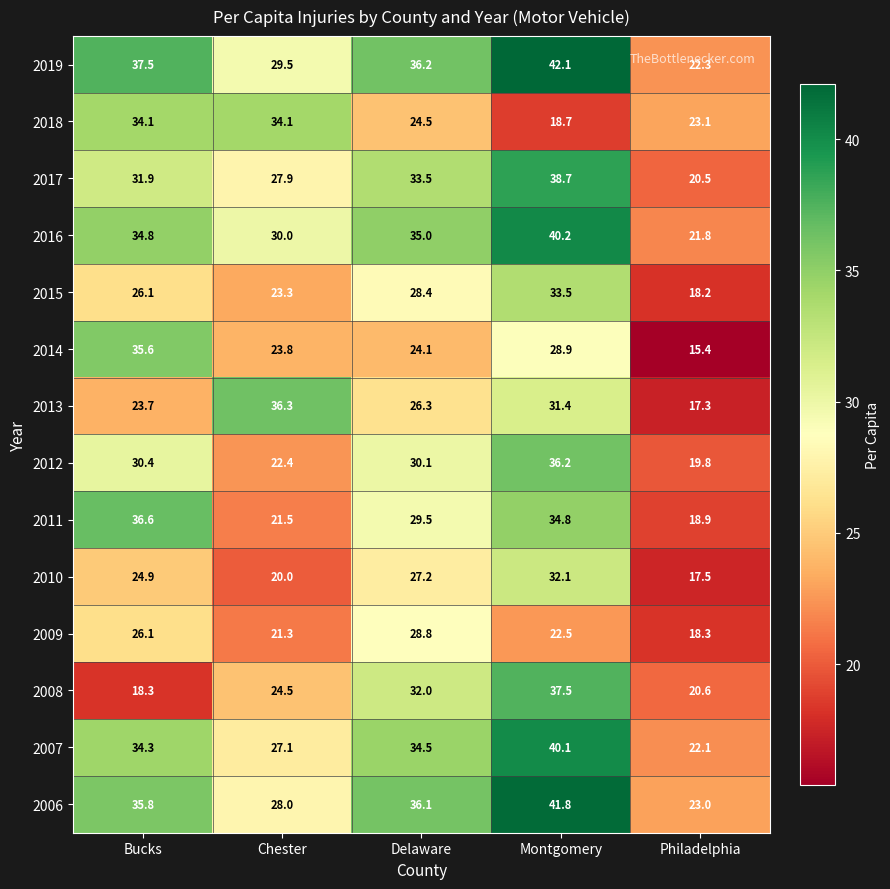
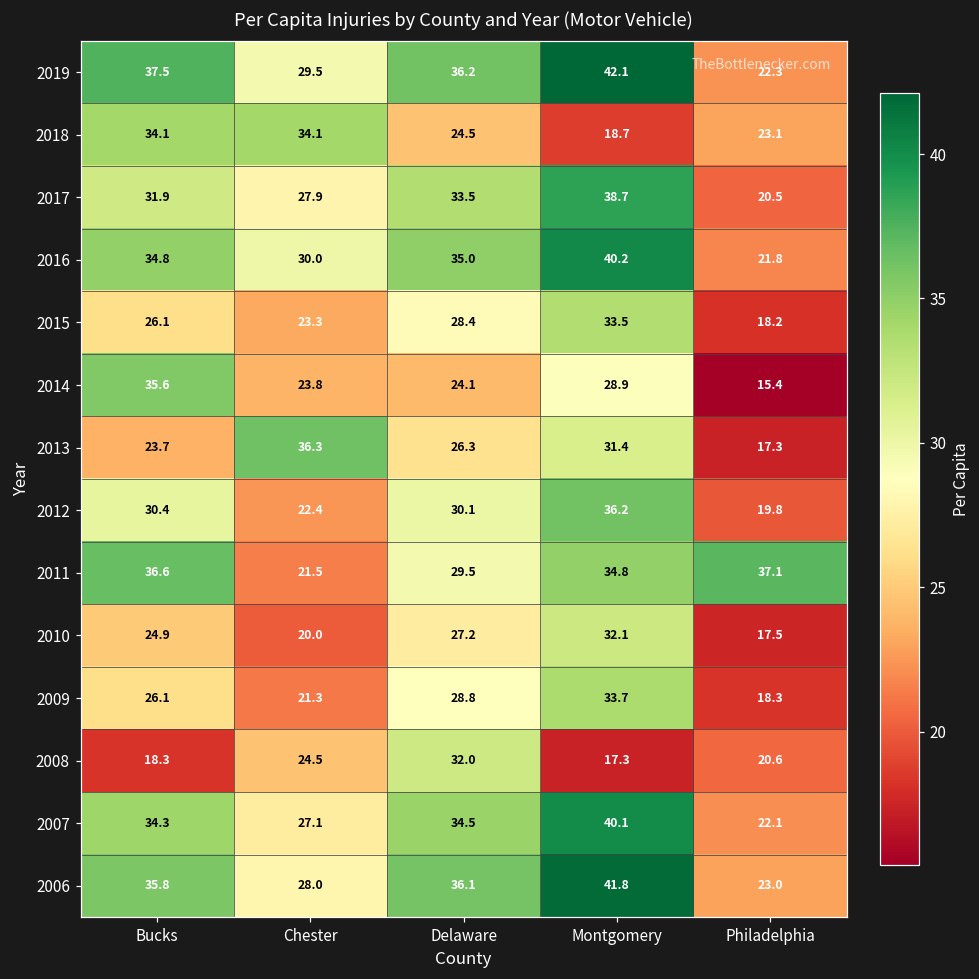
2011, Philadelphia: 18.9 -> 37.1
2009, Montgomery: 22.5 -> 33.7
2008, Montgomery: 37.5 -> 17.3
